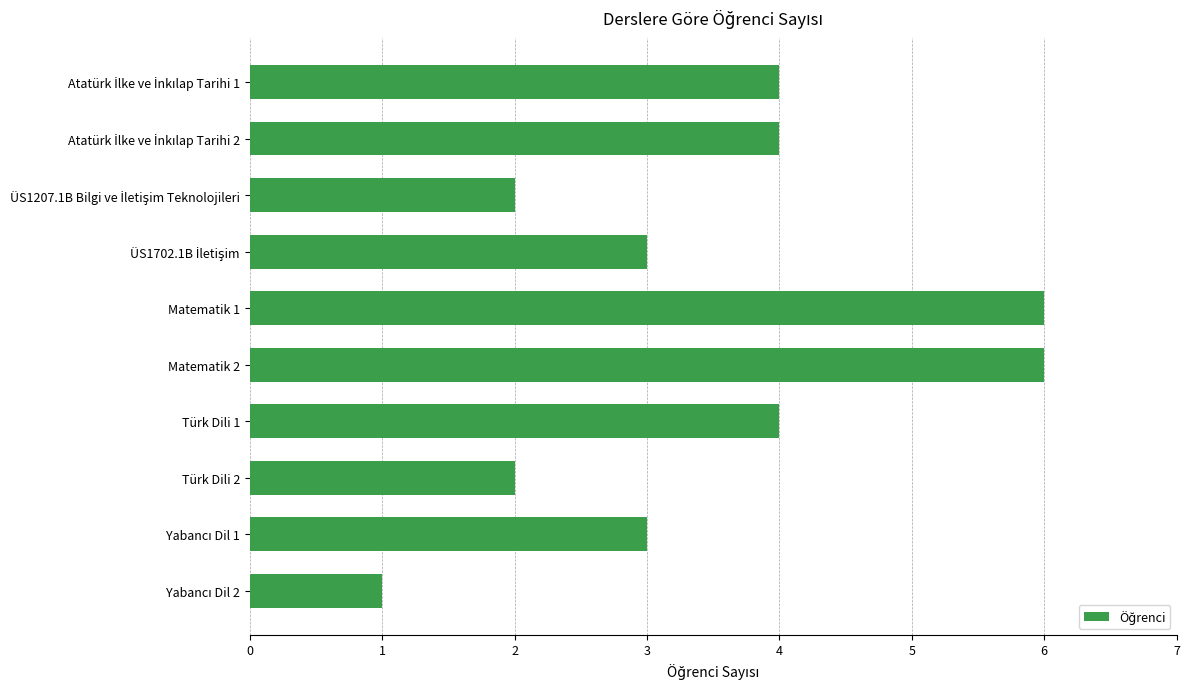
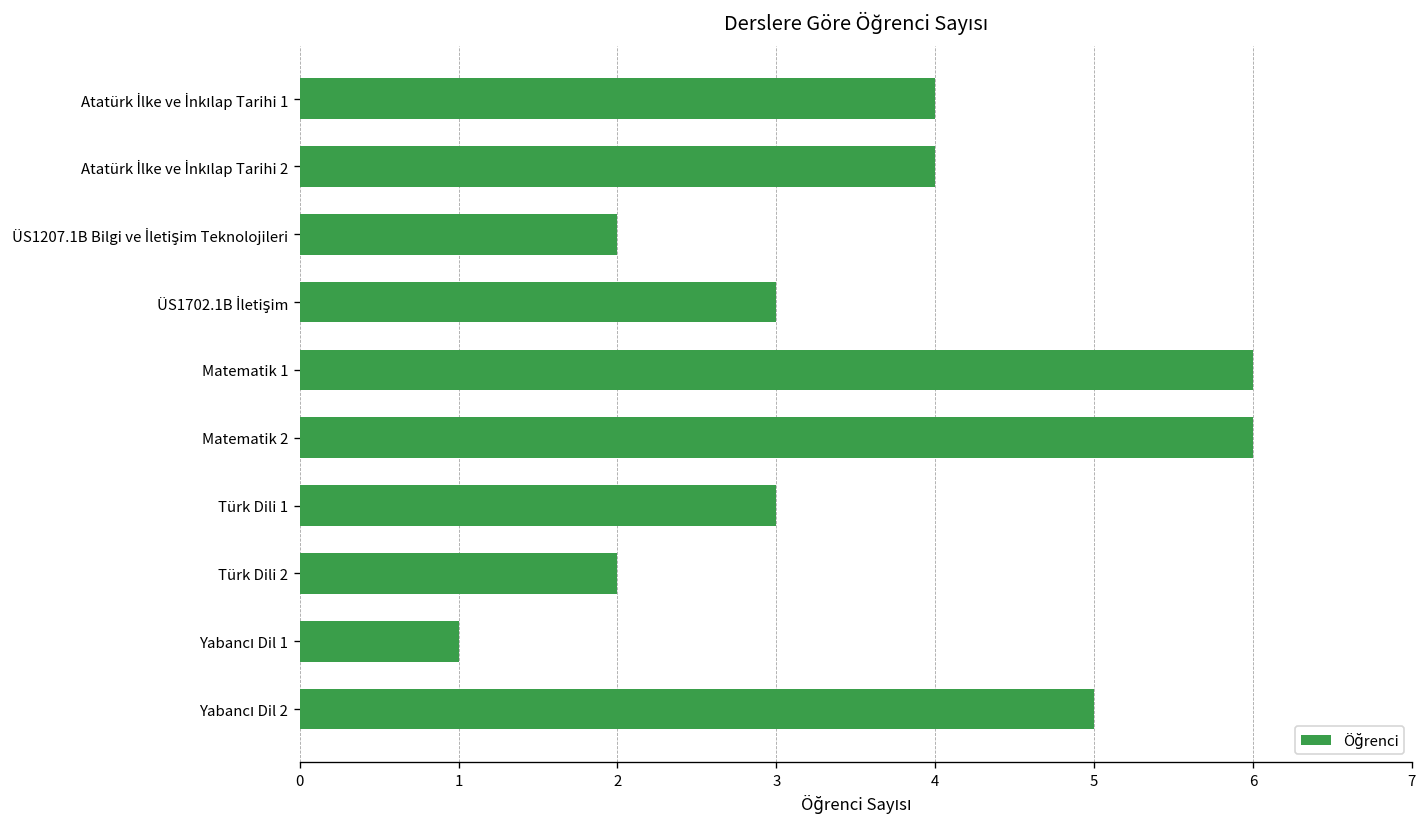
Türk Dili 1: 4 -> 3
Yabancı Dil 1: 3 -> 1
Yabancı Dil 2: 1 -> 5
